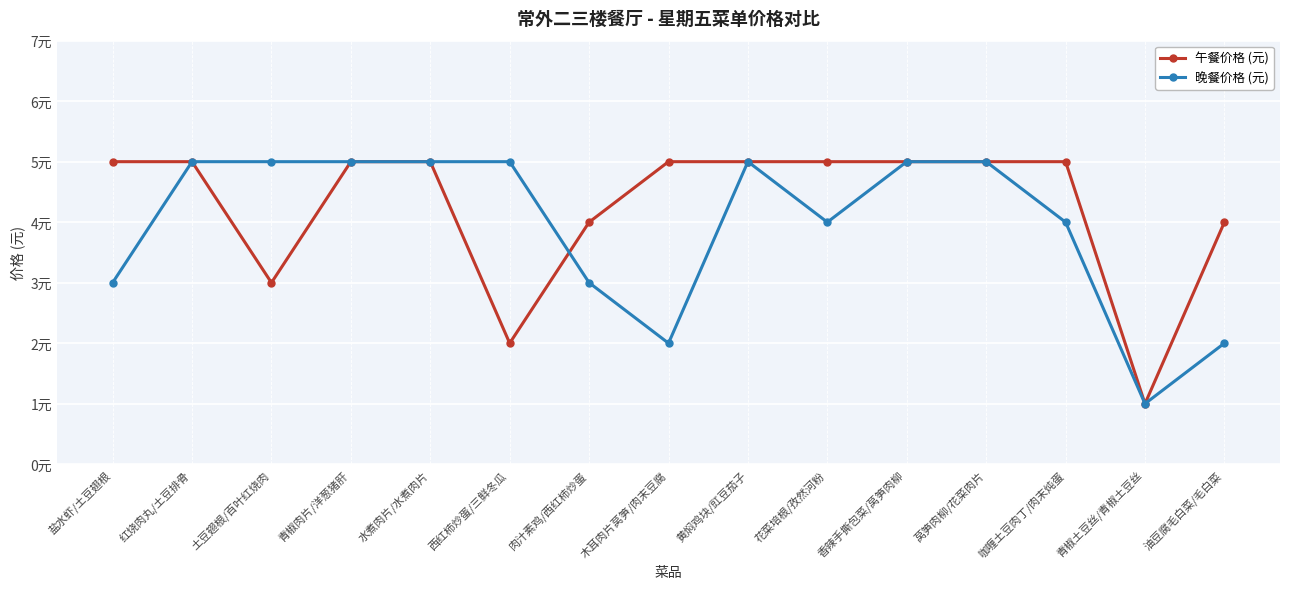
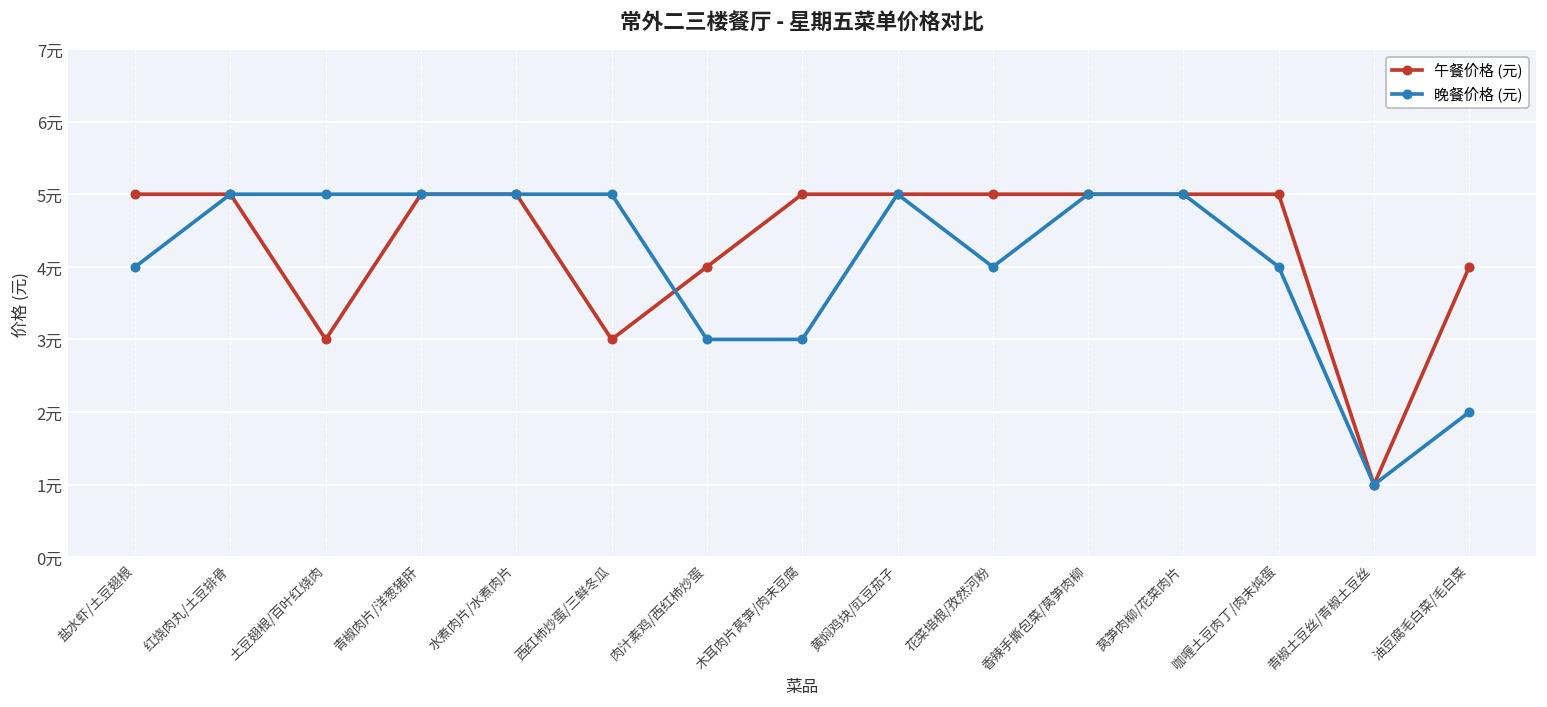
晚餐价格 (元), 盐水虾/土豆翅根: 3元 -> 4元
午餐价格 (元), 西红柿炒蛋/三鲜冬瓜: 2元 -> 3元
晚餐价格 (元), 木耳肉片莴笋/肉末豆腐: 2元 -> 3元
